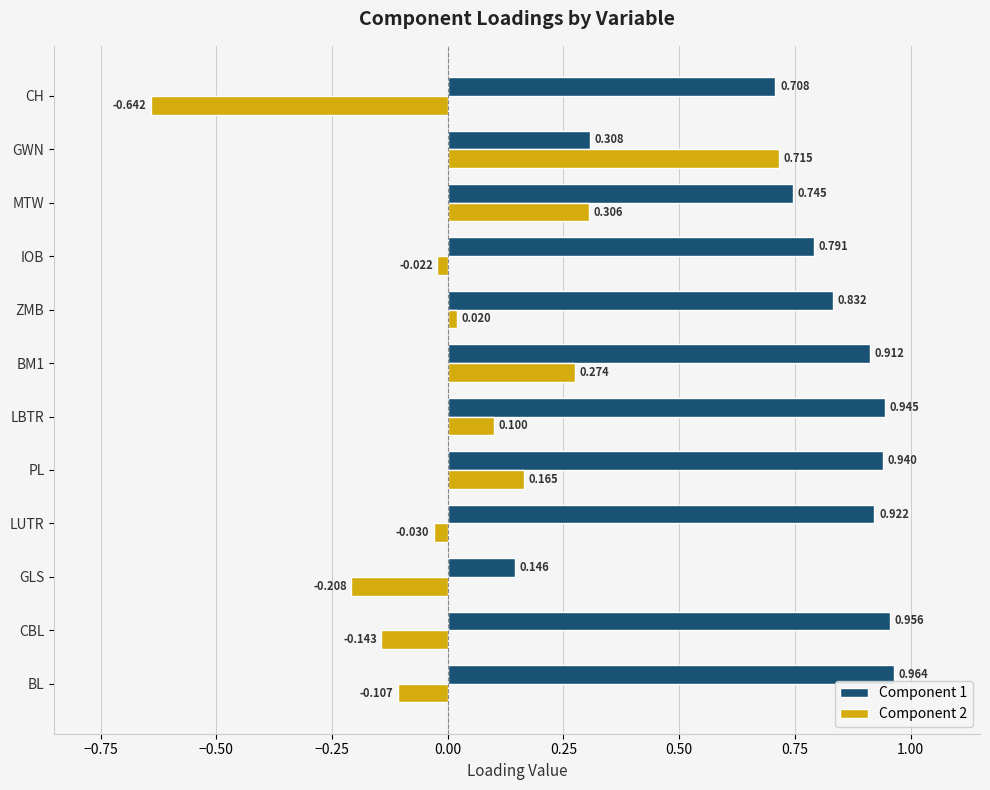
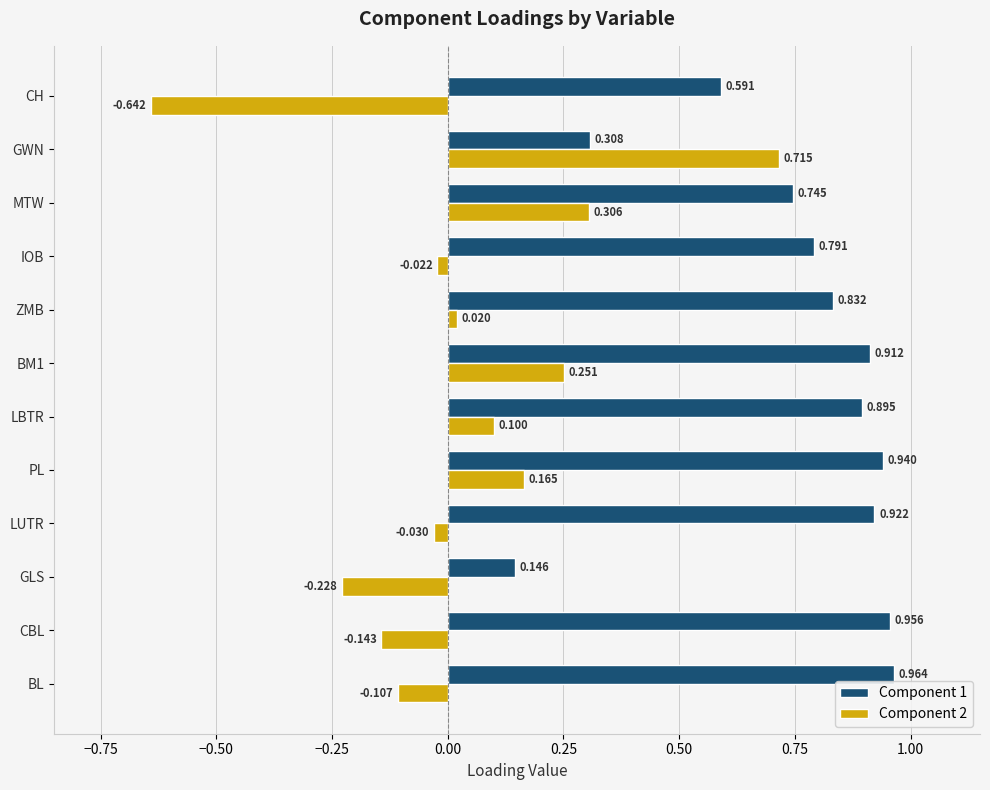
Component 1, CH: 0.708 -> 0.591
Component 2, BM1: 0.274 -> 0.251
Component 1, LBTR: 0.945 -> 0.895
Component 2, GLS: -0.208 -> -0.228
